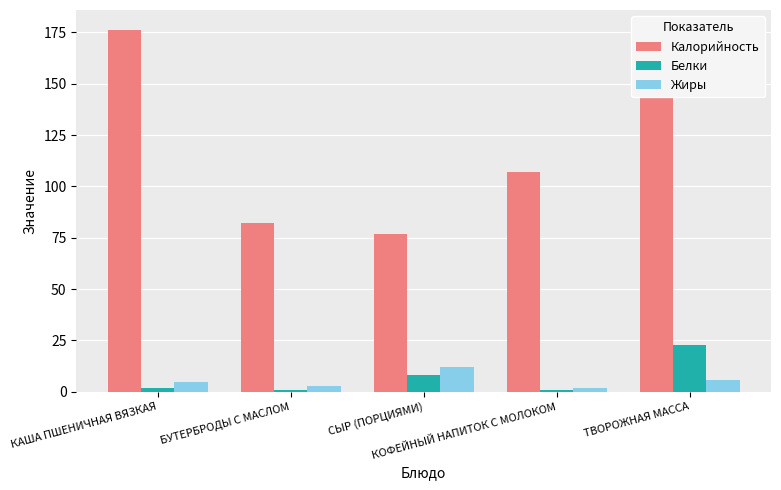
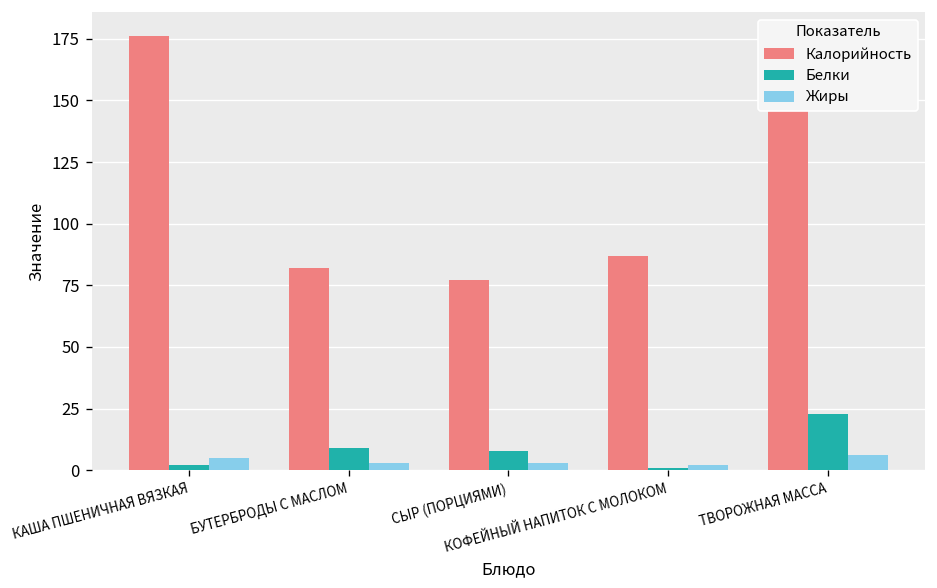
Белки, БУТЕРБРОДЫ С МАСЛОМ: 1 -> 9
Жиры, СЫР (ПОРЦИЯМИ): 12 -> 3
Калорийность, КОФЕЙНЫЙ НАПИТОК С МОЛОКОМ: 107 -> 87
